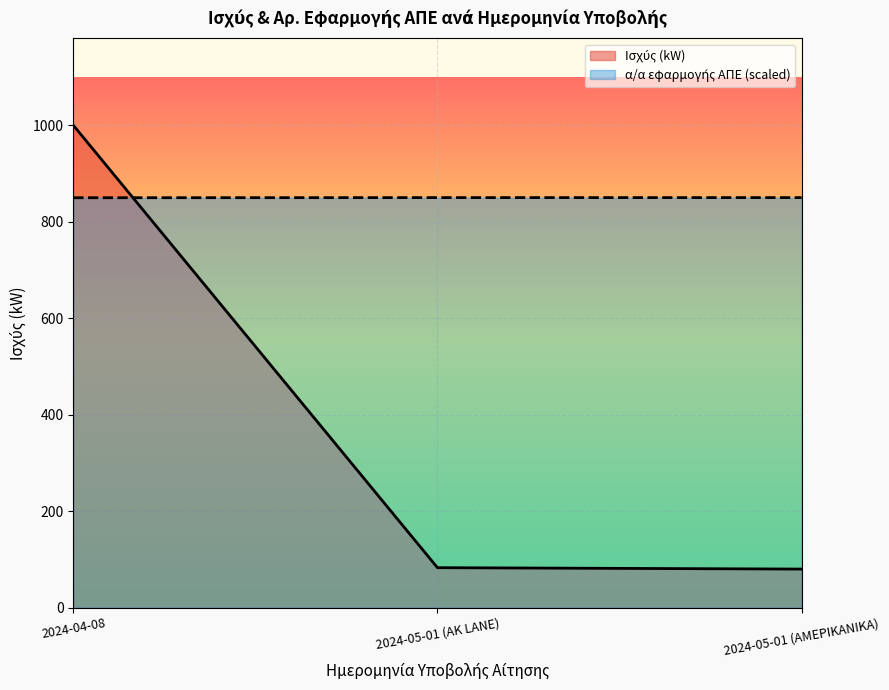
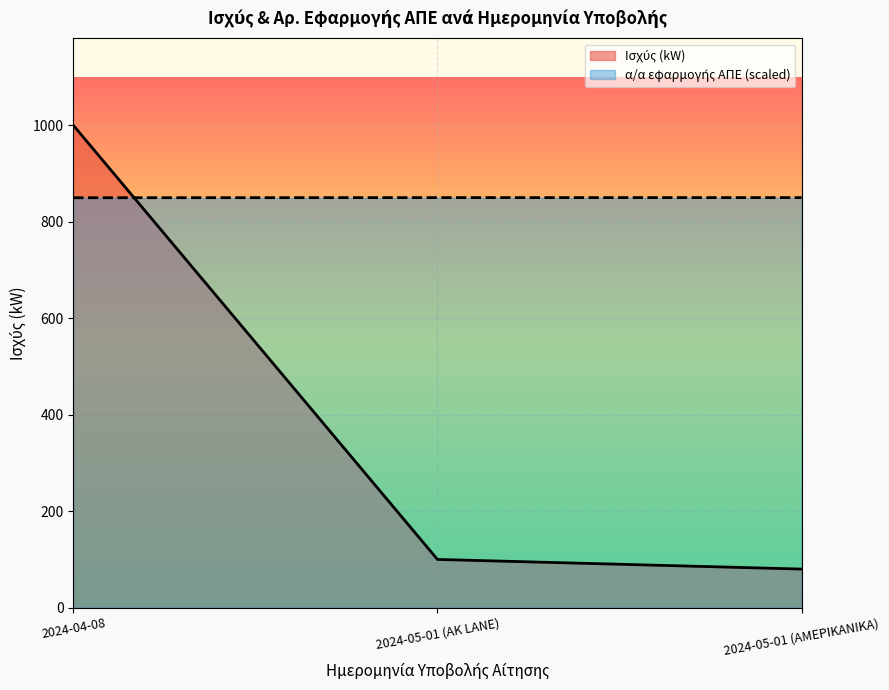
Ισχύς (kW), 2024-05-01 (AK LANE): 80 -> 100
